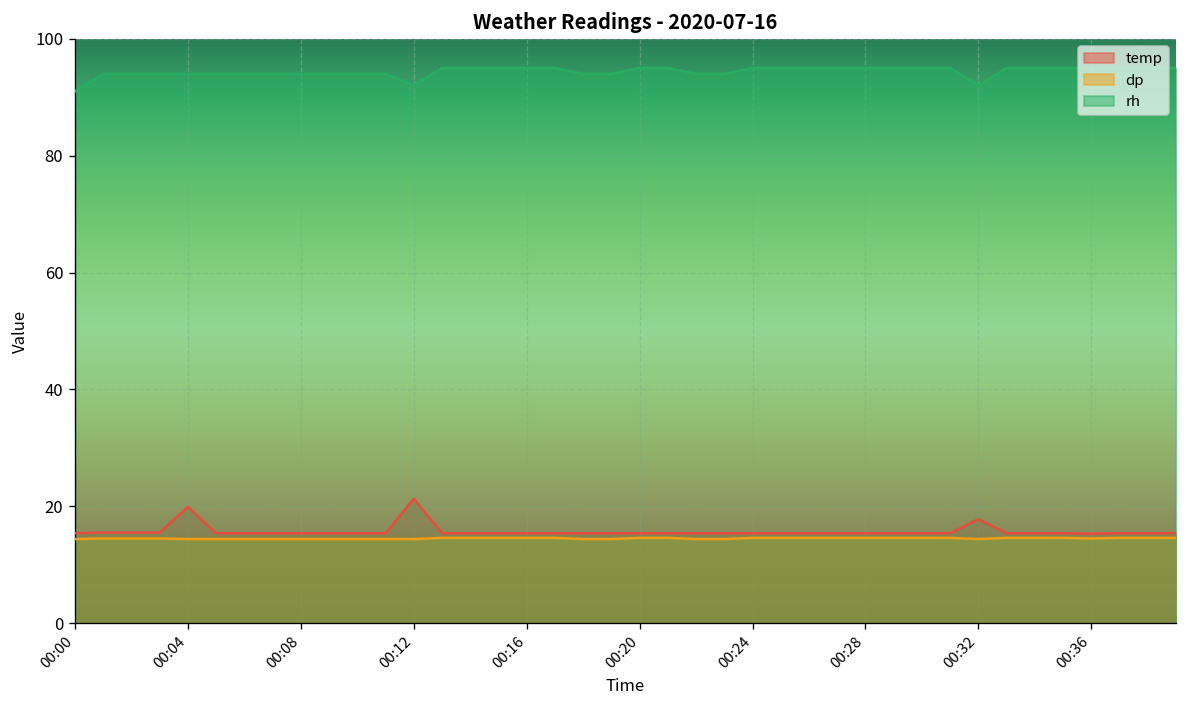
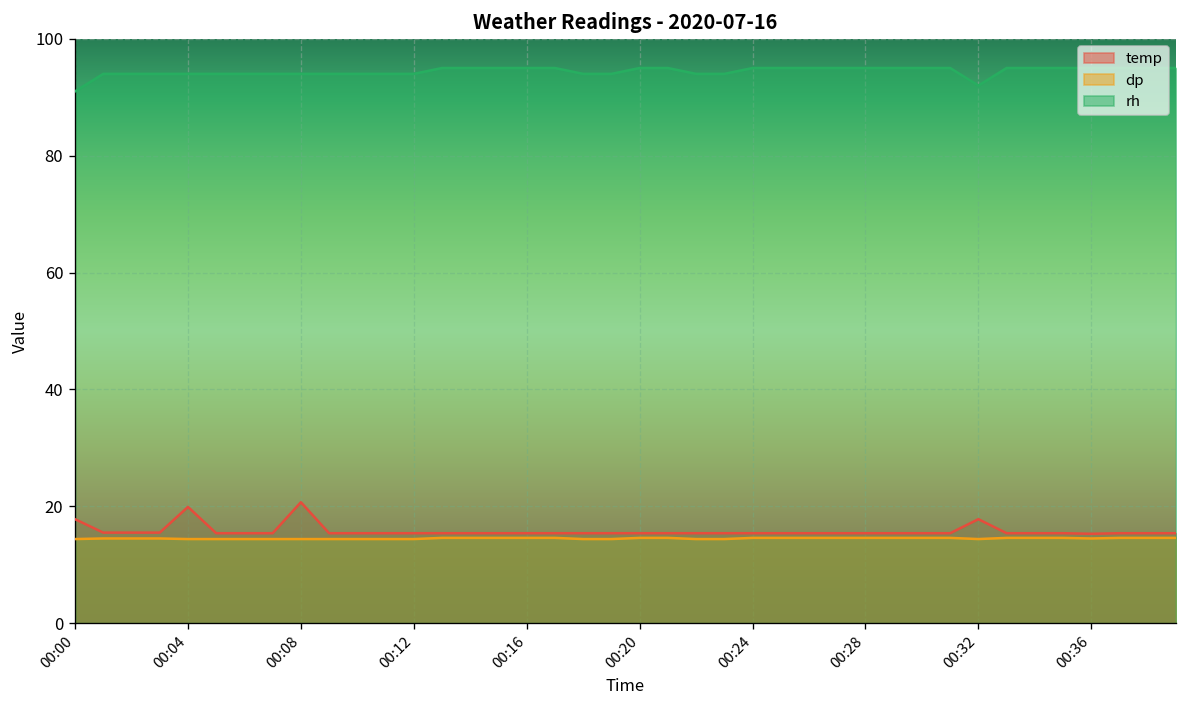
temp, 00:00: 15 -> 18
temp, 00:08: 15 -> 21
temp, 00:12: 21 -> 15
rh, 00:12: 92 -> 94
